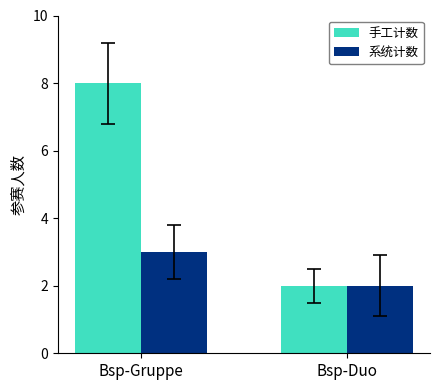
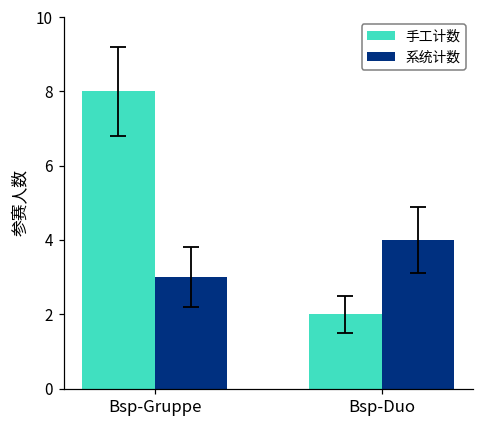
系统计数, Bsp-Duo: 2 -> 4
